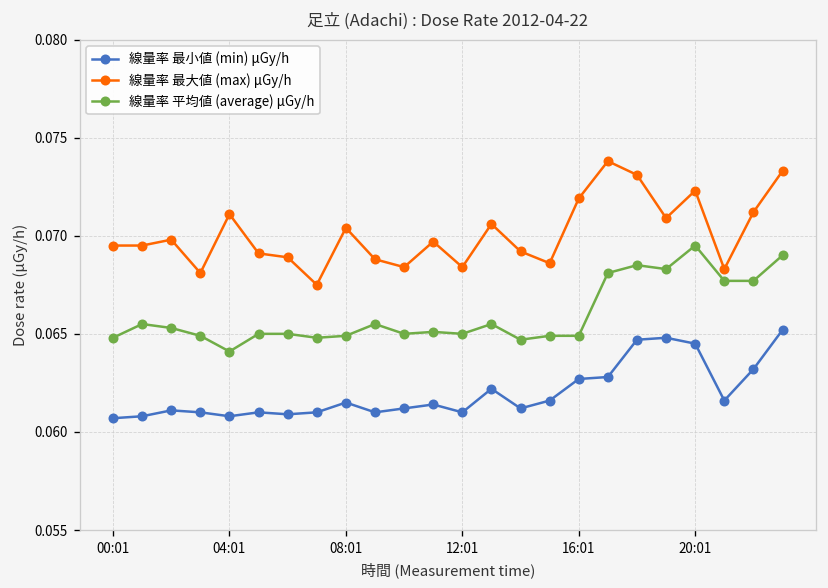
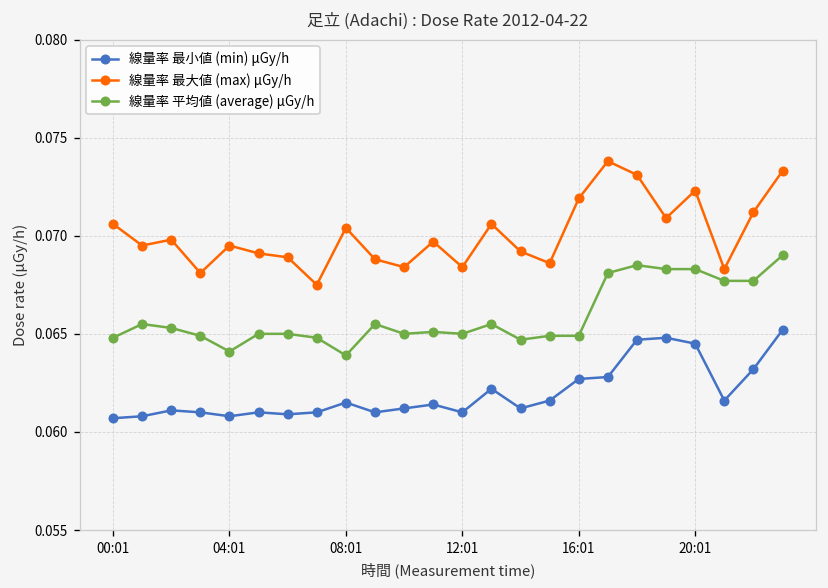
線量率 最大値 (max) μGy/h, 00:01: 0.0695 -> 0.0706
線量率 最大値 (max) μGy/h, 04:01: 0.0711 -> 0.0695
線量率 平均値 (average) μGy/h, 08:01: 0.0649 -> 0.0639
線量率 平均値 (average) μGy/h, 20:01: 0.0695 -> 0.0683
